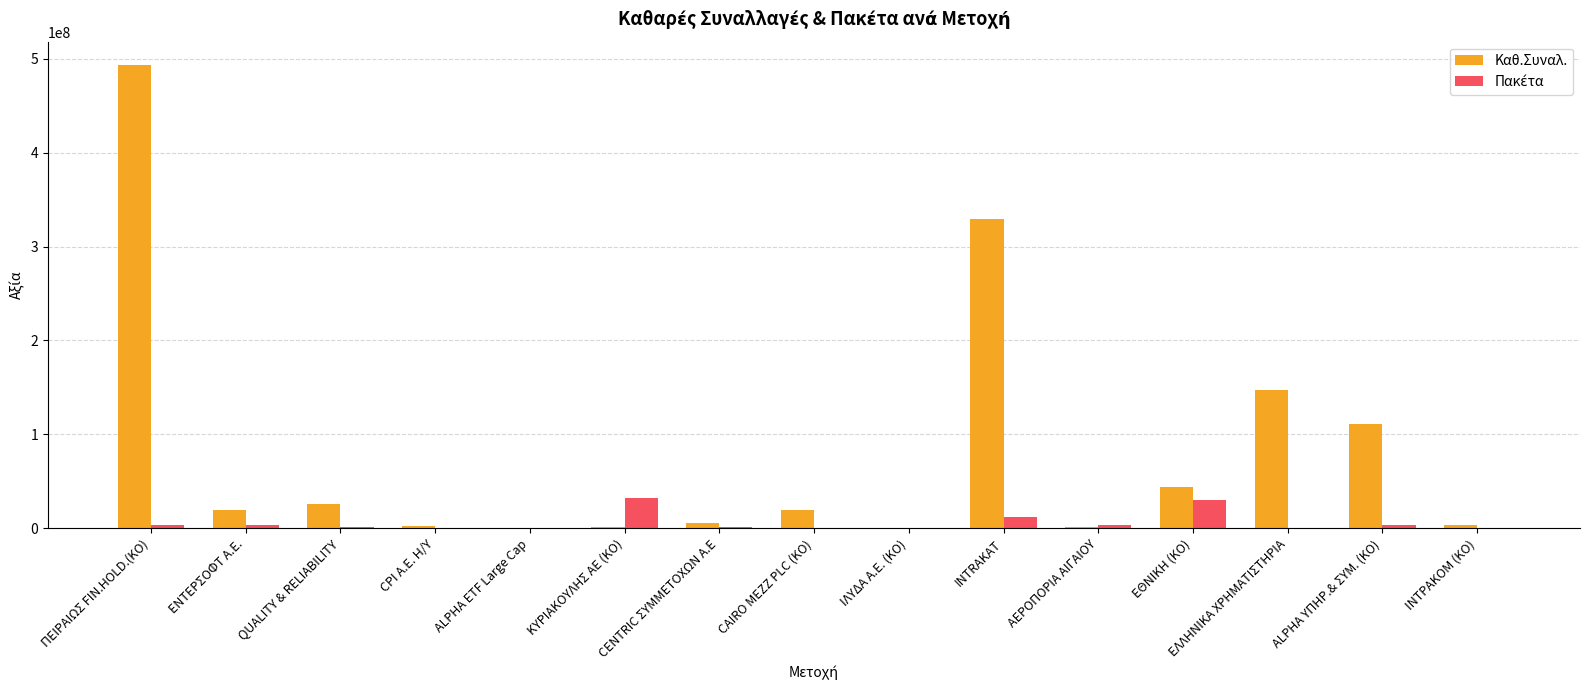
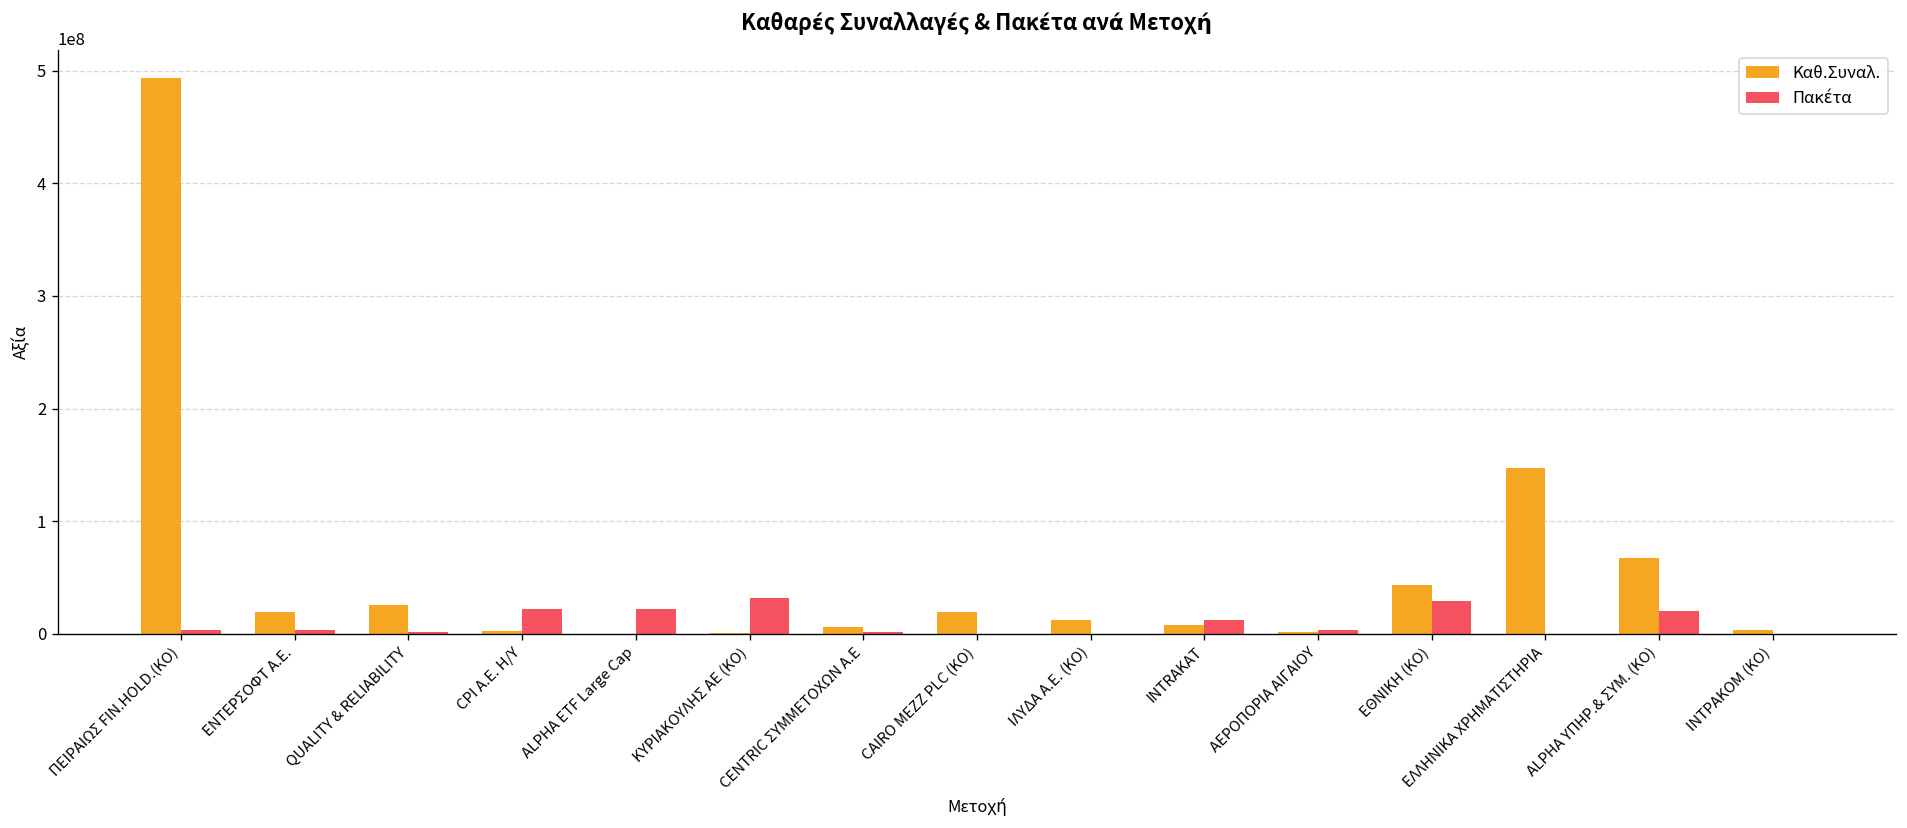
Πακέτα, CPI A.E. H/Y: 0 -> 20000000
Πακέτα, ALPHA ETF Large Cap: 0 -> 20000000
Καθ.Συναλ., ΙΛΥΔΑ Α.Ε. (ΚΟ): 0 -> 10000000
Καθ.Συναλ., INTRAKAT: 330000000 -> 10000000
Καθ.Συναλ., ALPHA ΥΠΗΡ.& ΣΥΜ. (ΚΟ): 110000000 -> 70000000
Πακέτα, ALPHA ΥΠΗΡ.& ΣΥΜ. (ΚΟ): 0 -> 20000000
